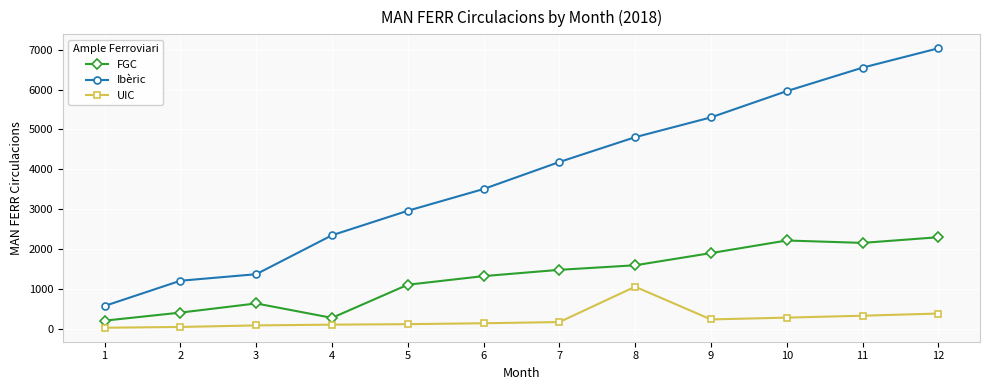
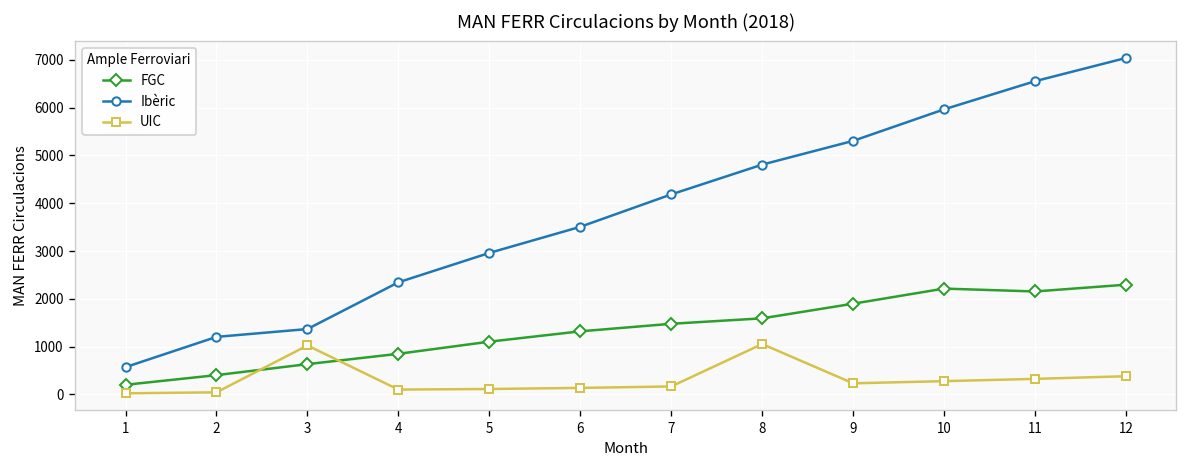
UIC, 3: 100 -> 1000
FGC, 4: 300 -> 900
